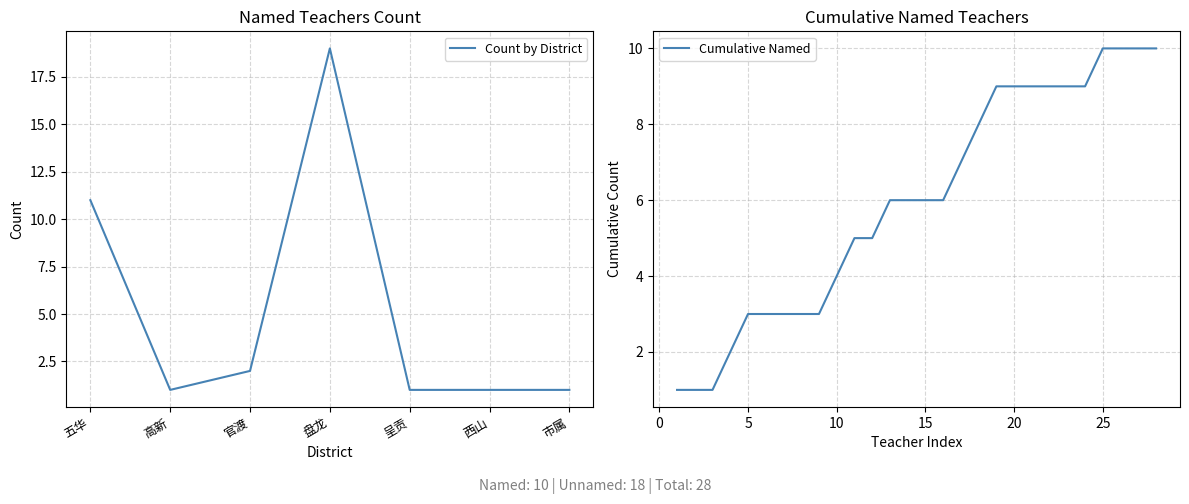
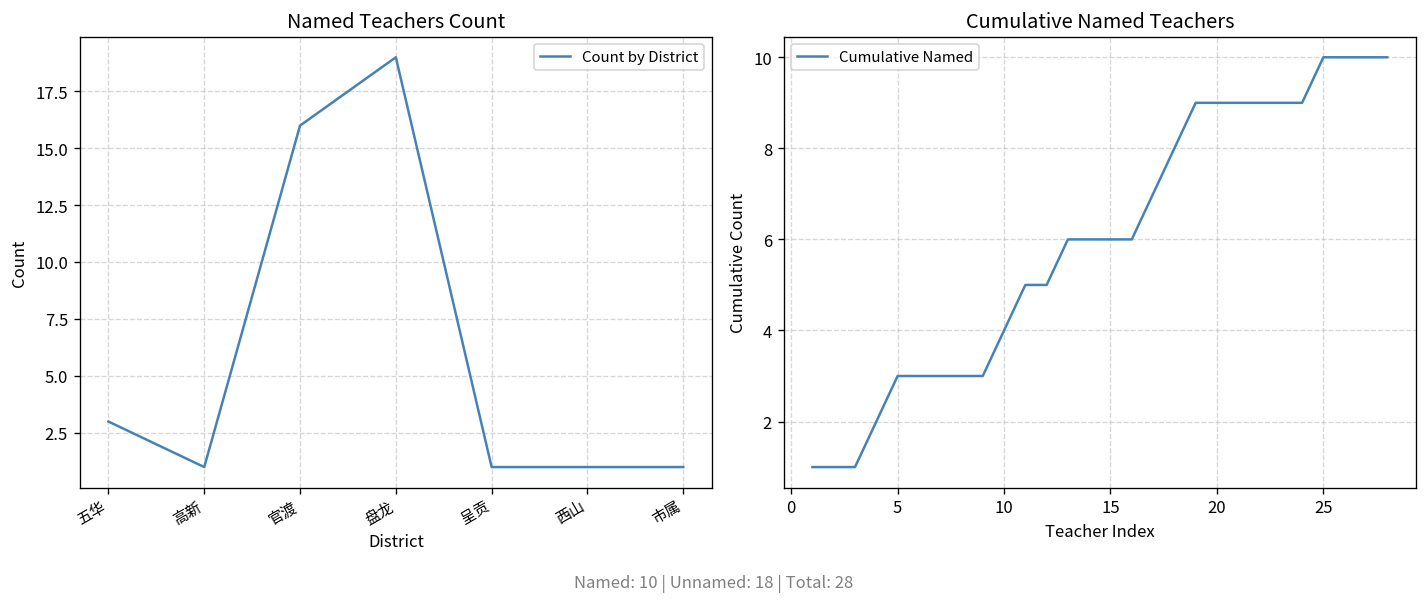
Named Teachers Count, 五华: 11 -> 3
Named Teachers Count, 官渡: 2 -> 16
